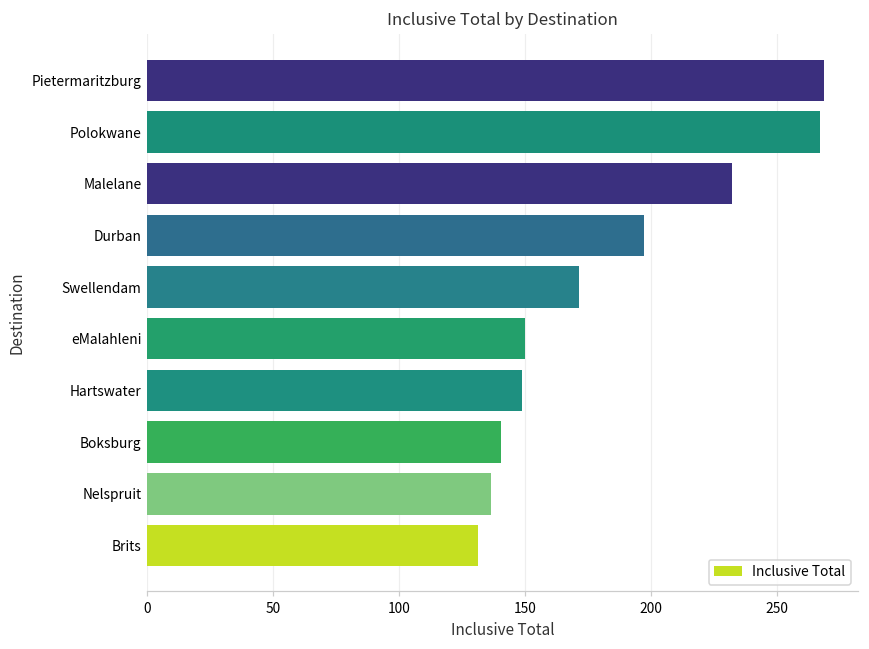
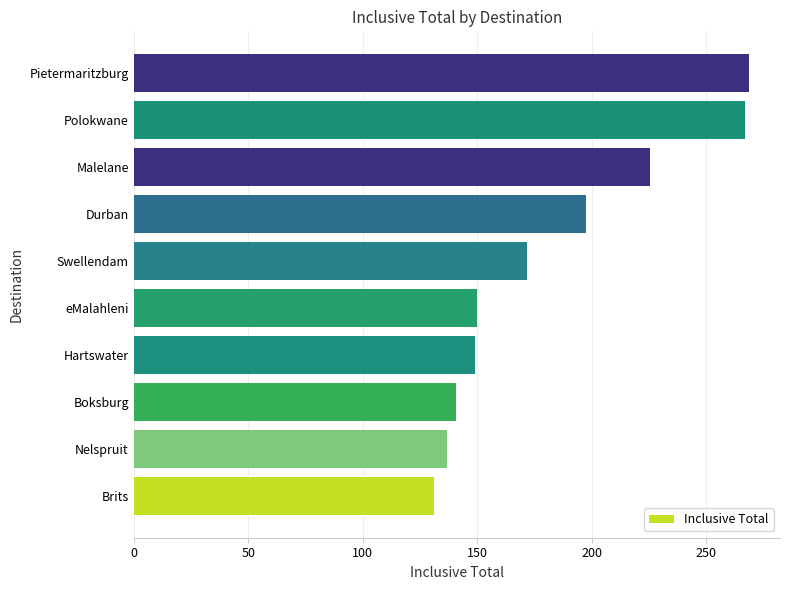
Malelane: 232 -> 226
